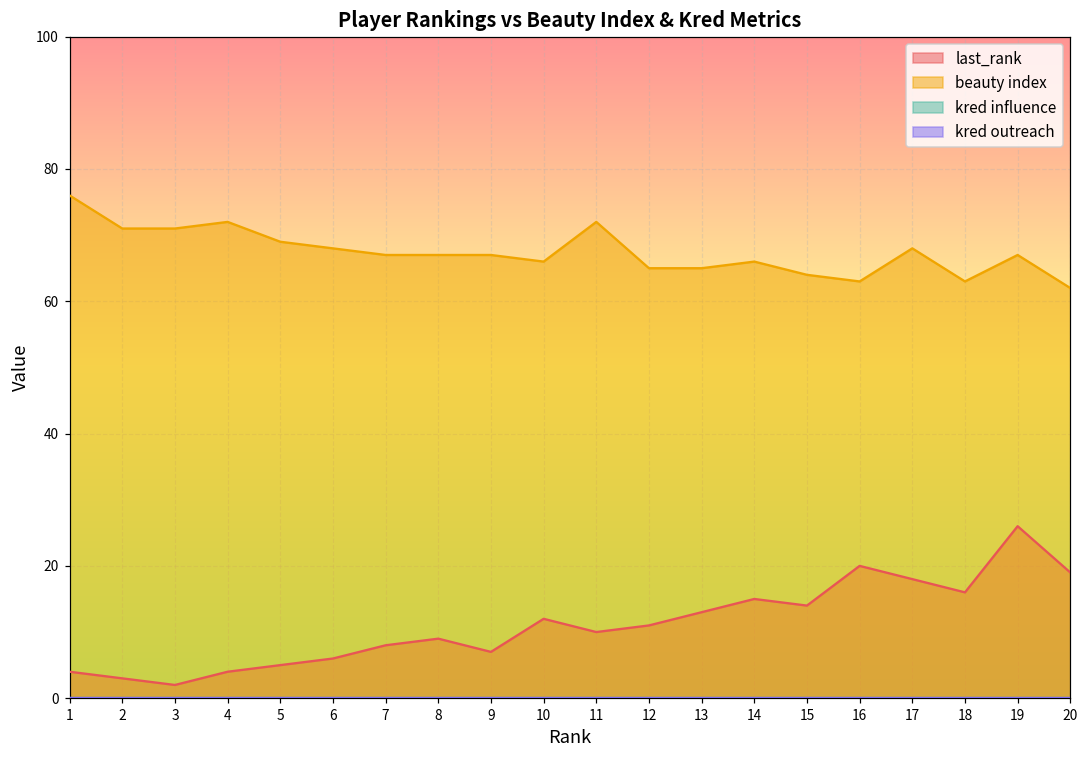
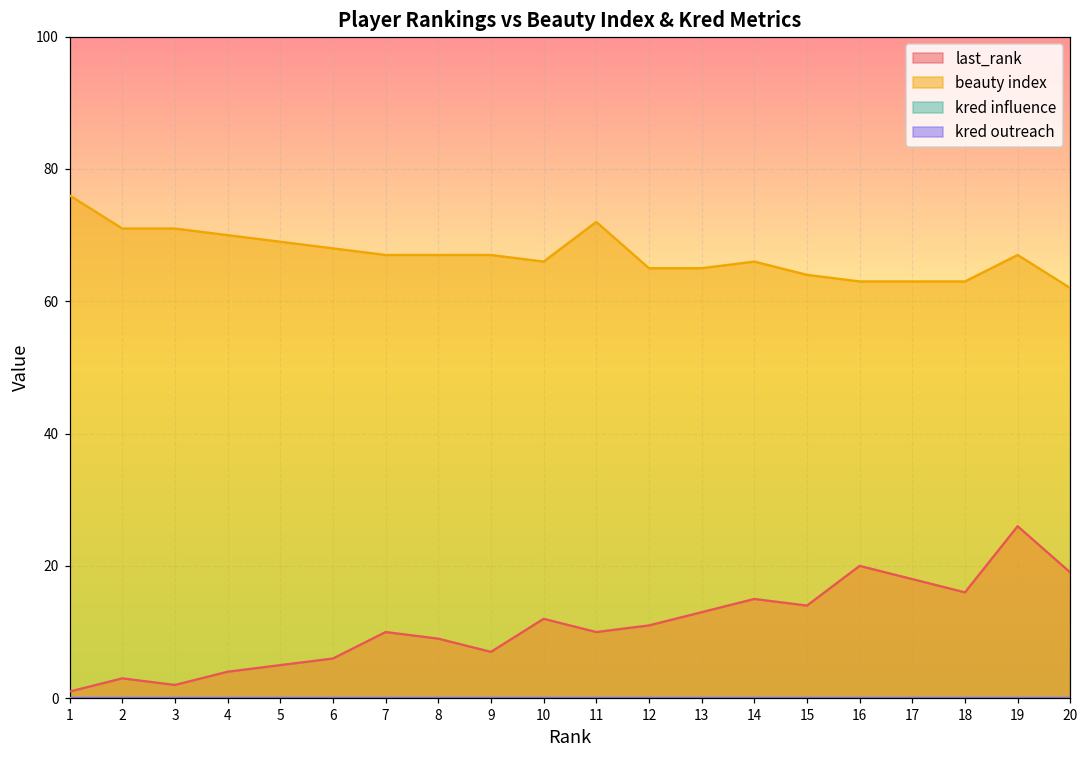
last_rank, 1: 4 -> 1
beauty index, 4: 72 -> 70
last_rank, 7: 8 -> 10
beauty index, 17: 68 -> 63
